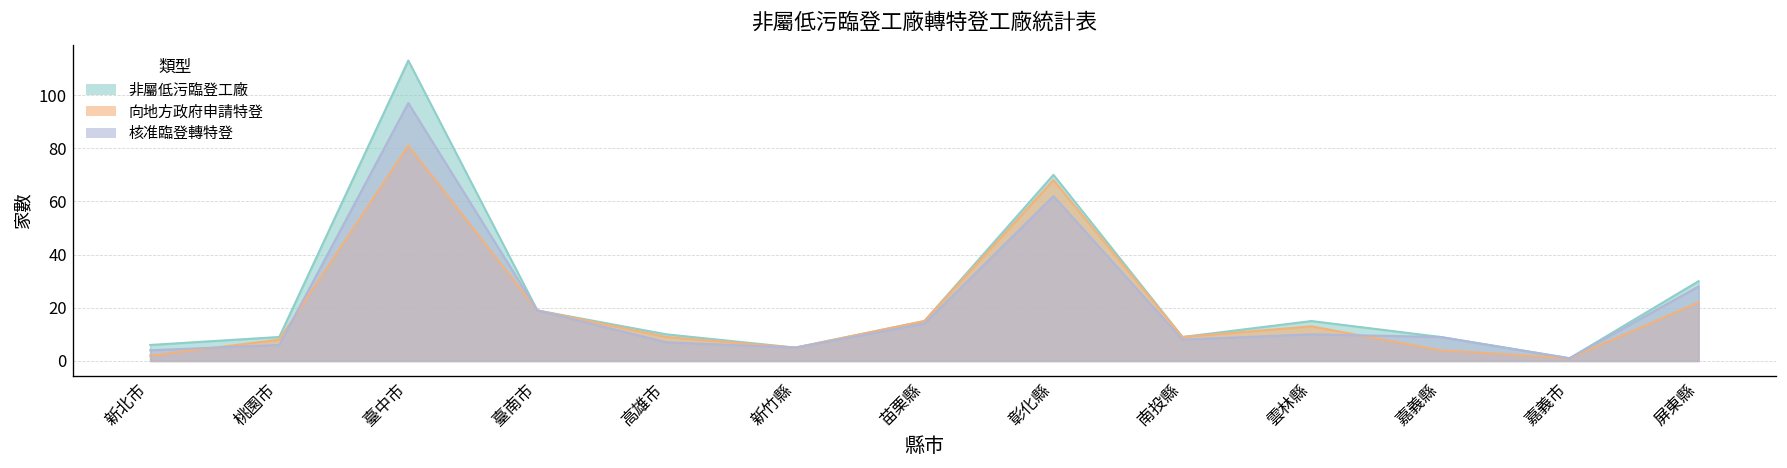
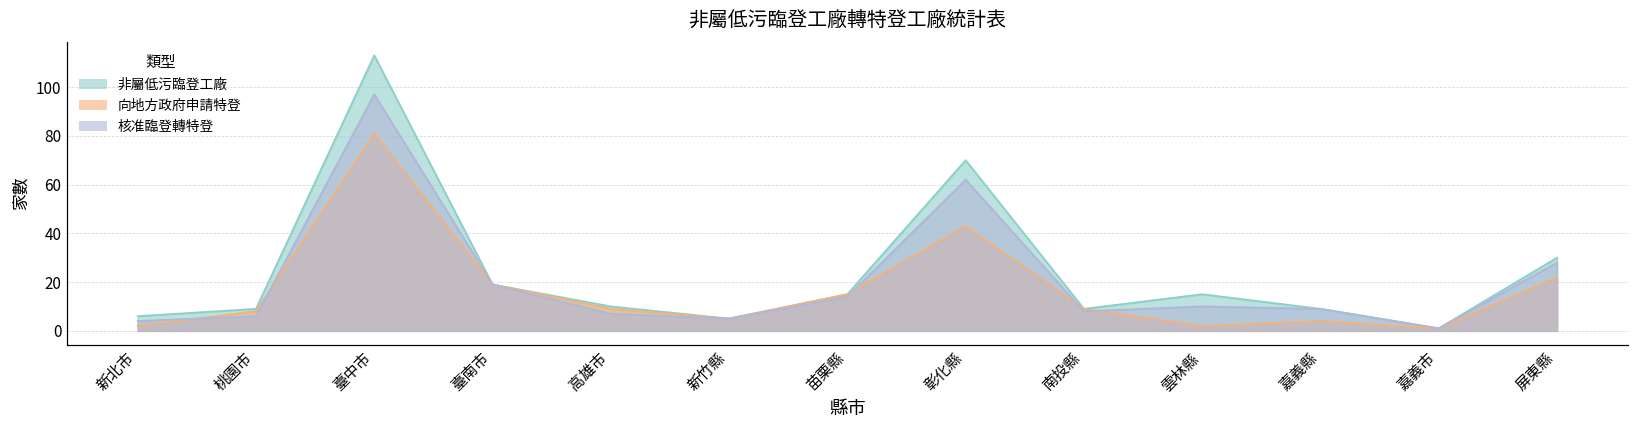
向地方政府申請特登, 彰化縣: 68 -> 43
向地方政府申請特登, 雲林縣: 13 -> 2
